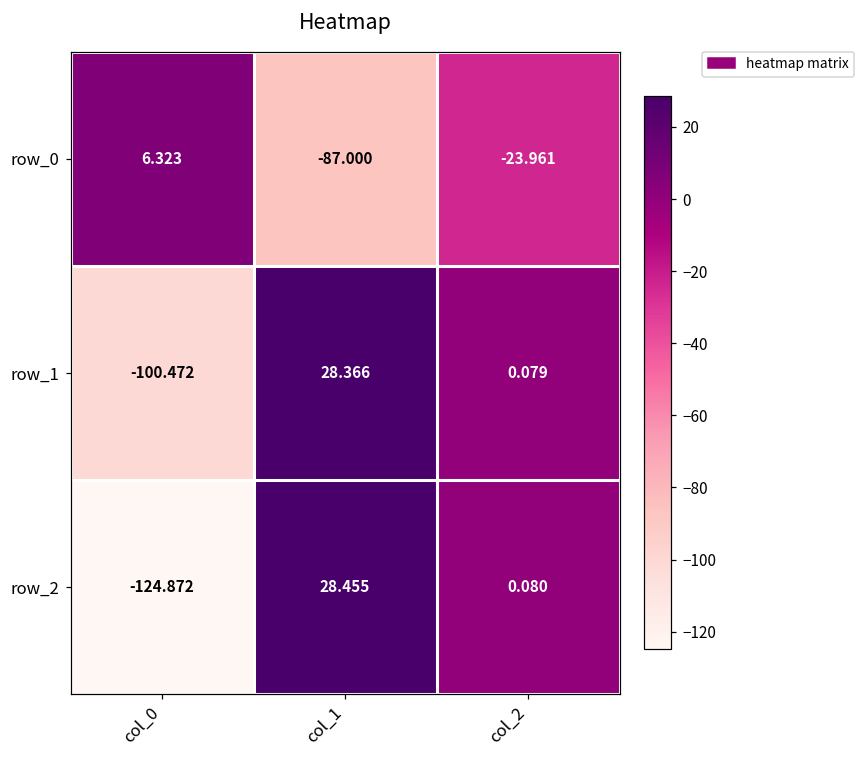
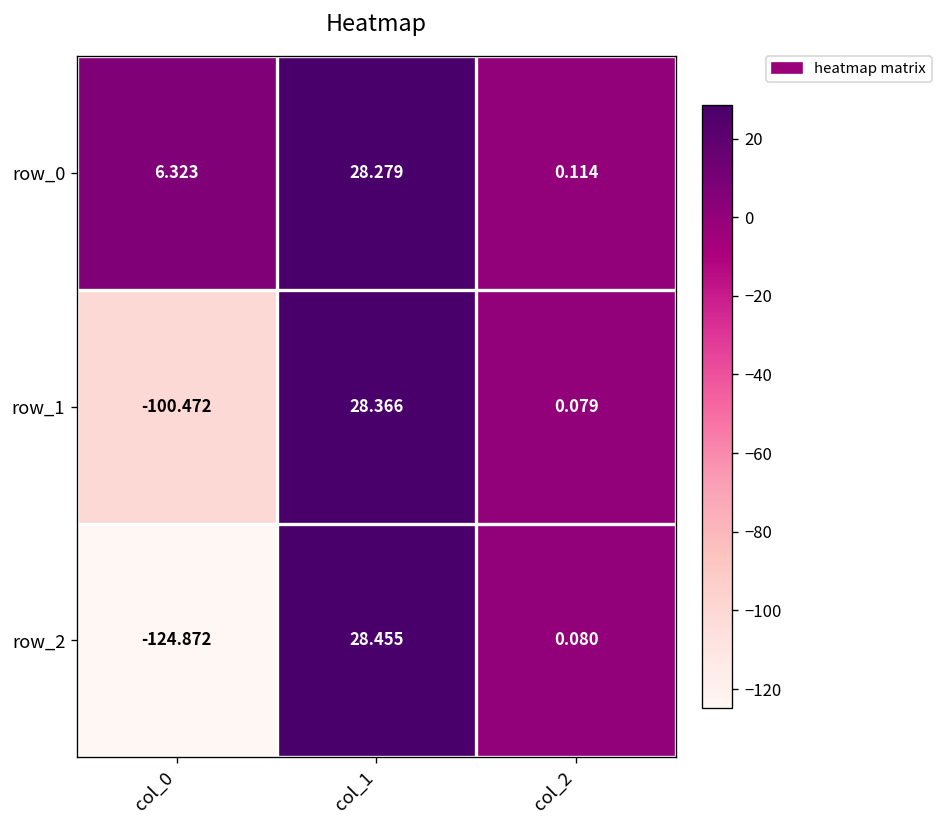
row_0, col_1: -87.000 -> 28.279
row_0, col_2: -23.961 -> 0.114
